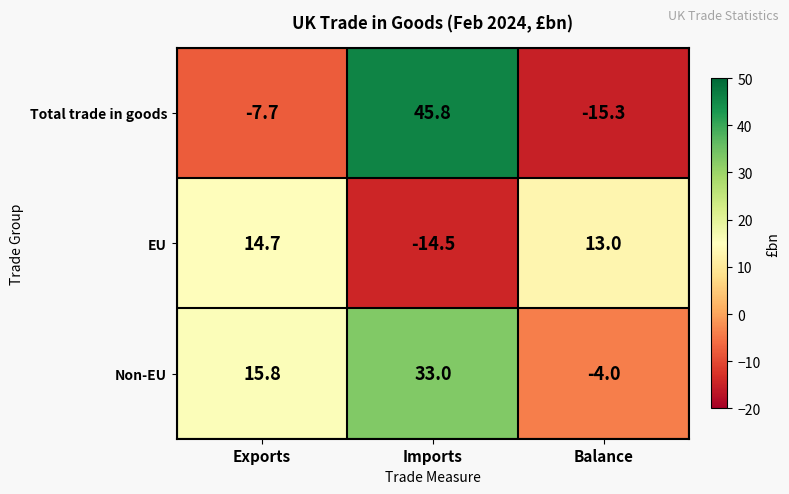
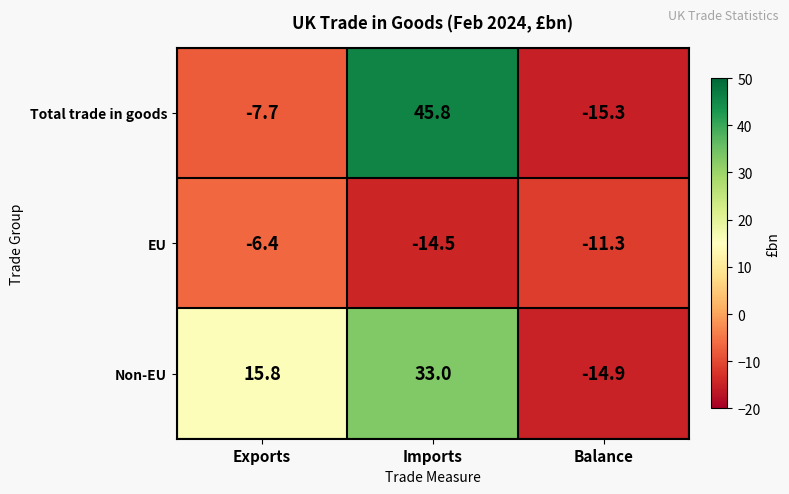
EU, Exports: 14.7 -> -6.4
EU, Balance: 13.0 -> -11.3
Non-EU, Balance: -4.0 -> -14.9
